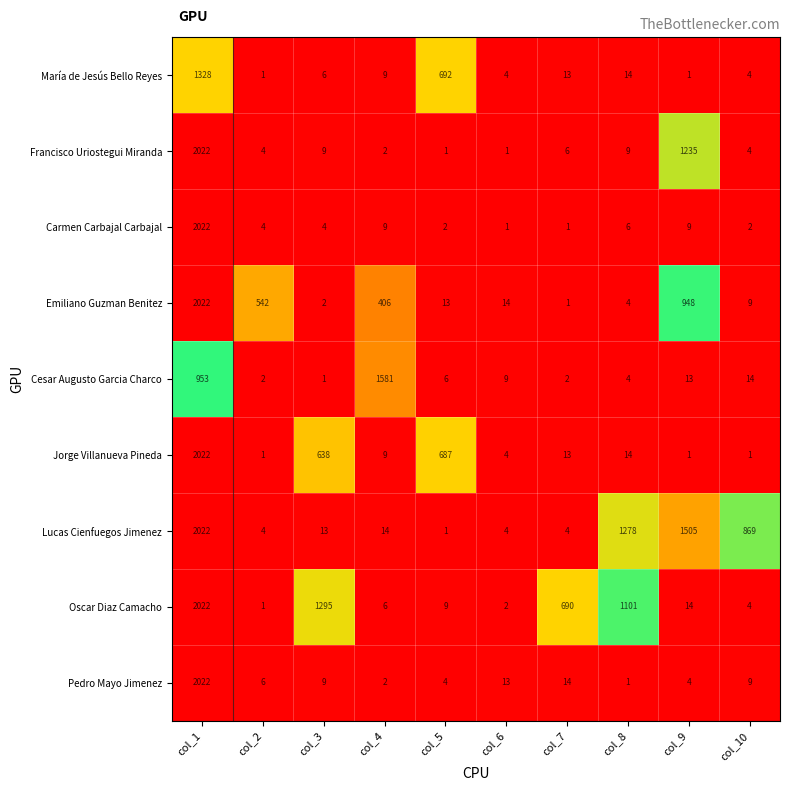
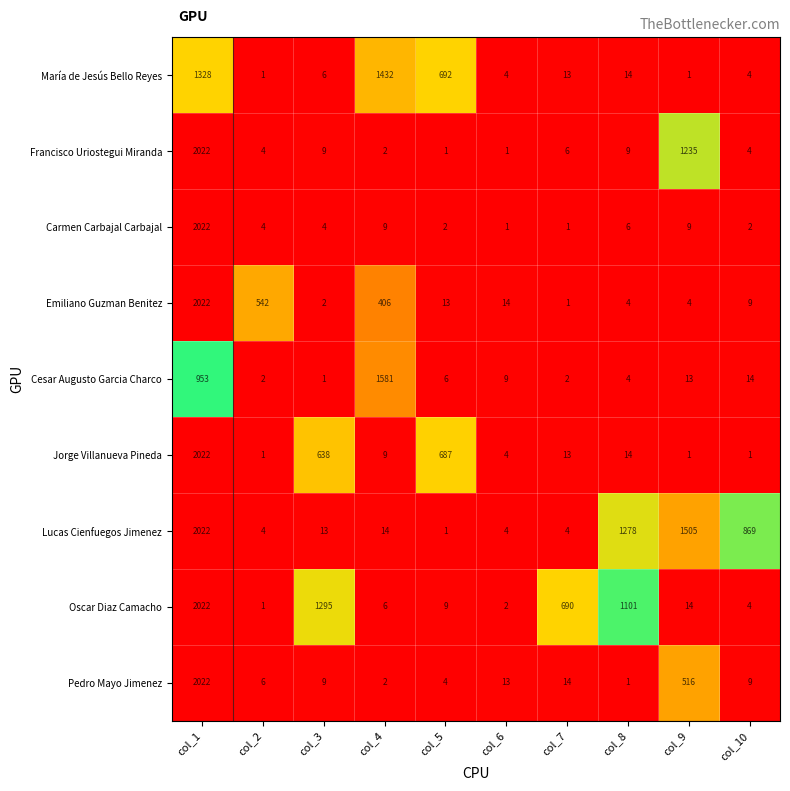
María de Jesús Bello Reyes, col_4: 9 -> 1432
Emiliano Guzman Benitez, col_9: 948 -> 4
Pedro Mayo Jimenez, col_9: 4 -> 516
